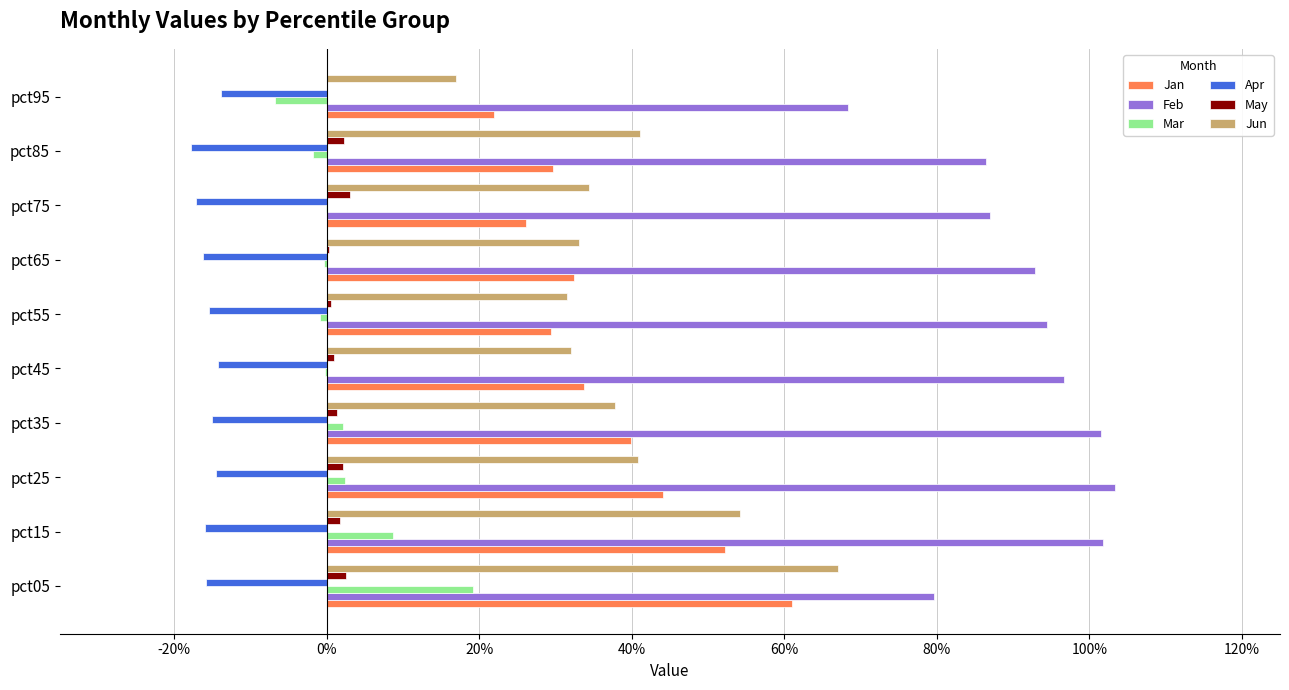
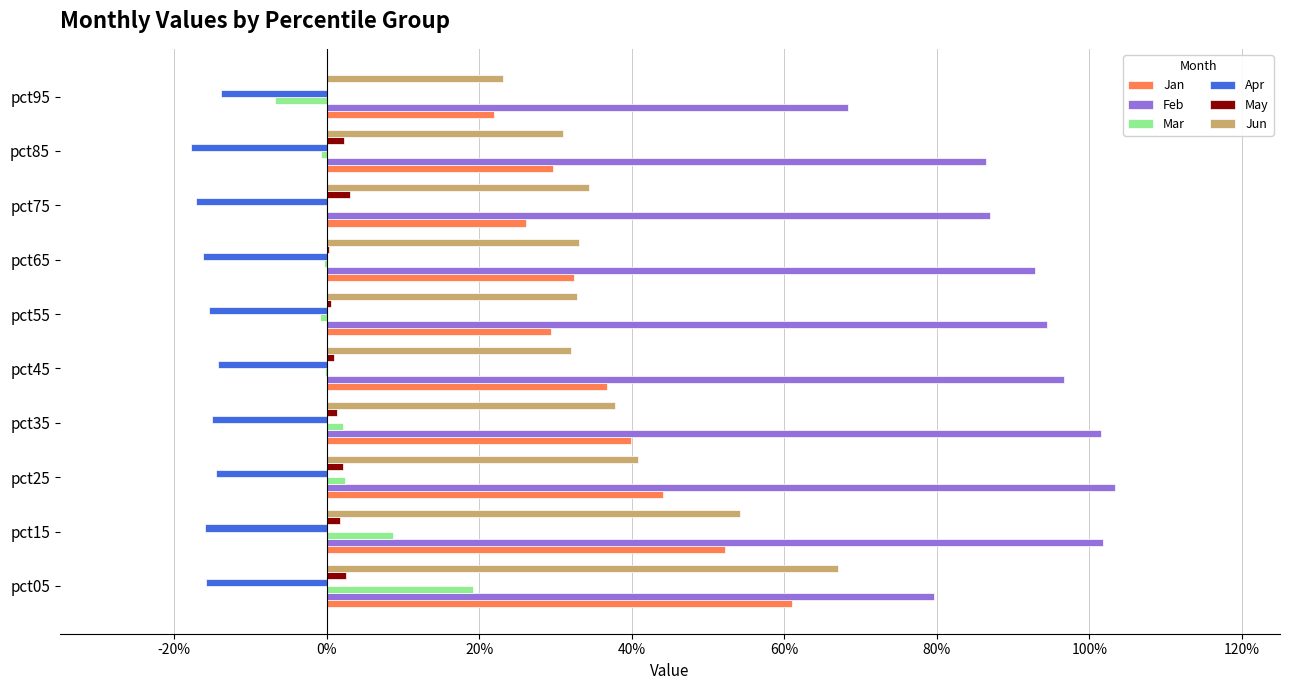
Jun, pct95: 17% -> 23%
Jun, pct85: 41% -> 31%
Mar, pct85: -2% -> -1%
Jun, pct55: 32% -> 33%
Jan, pct45: 34% -> 37%
